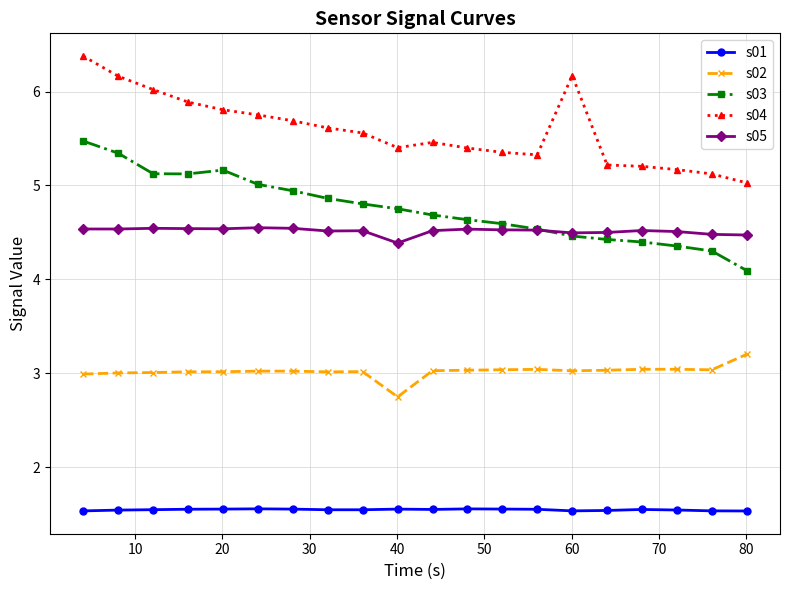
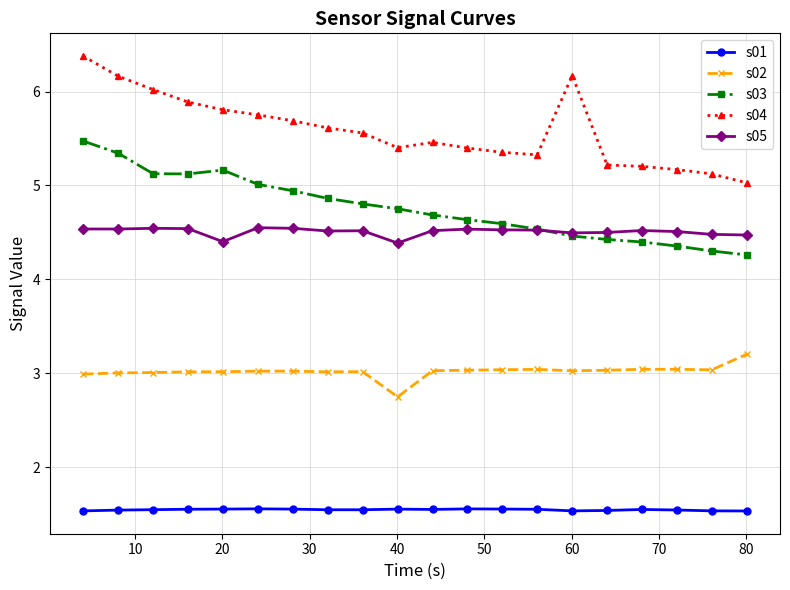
s05, 20: 4.5 -> 4.4
s03, 80: 4.1 -> 4.3
